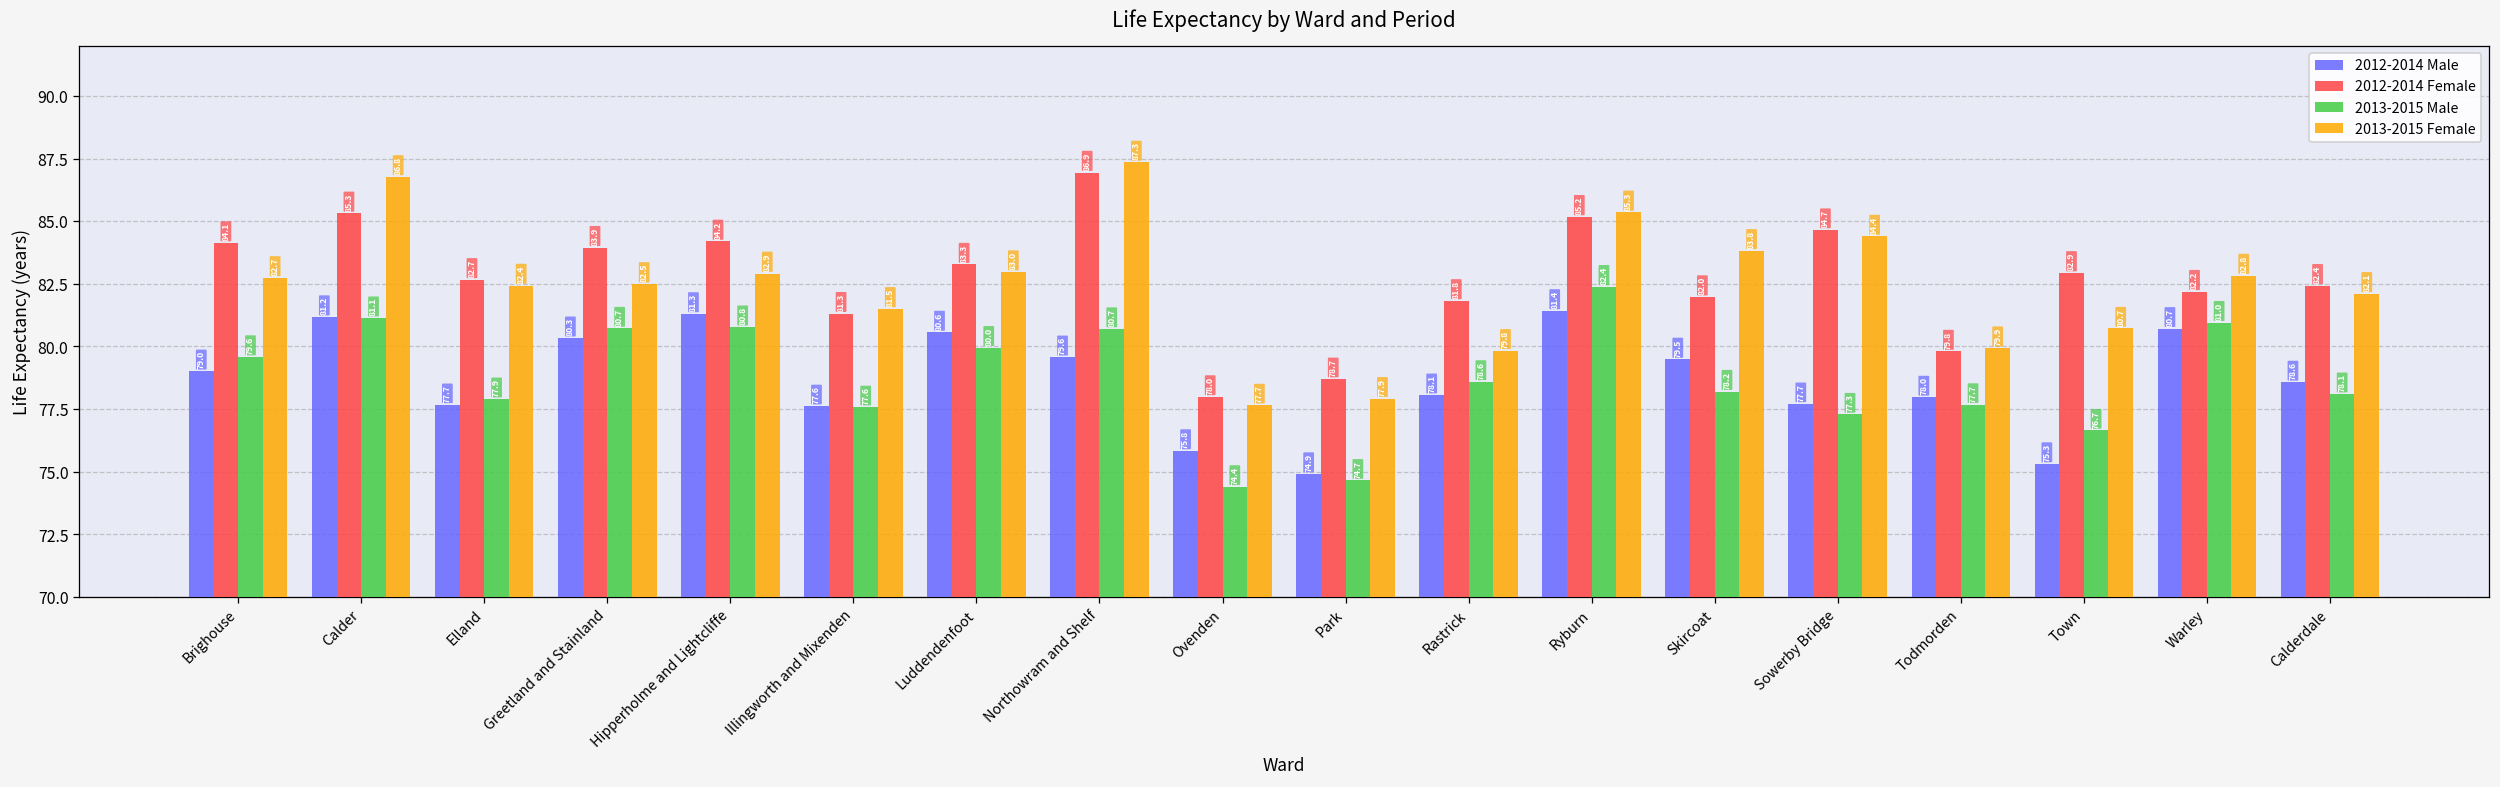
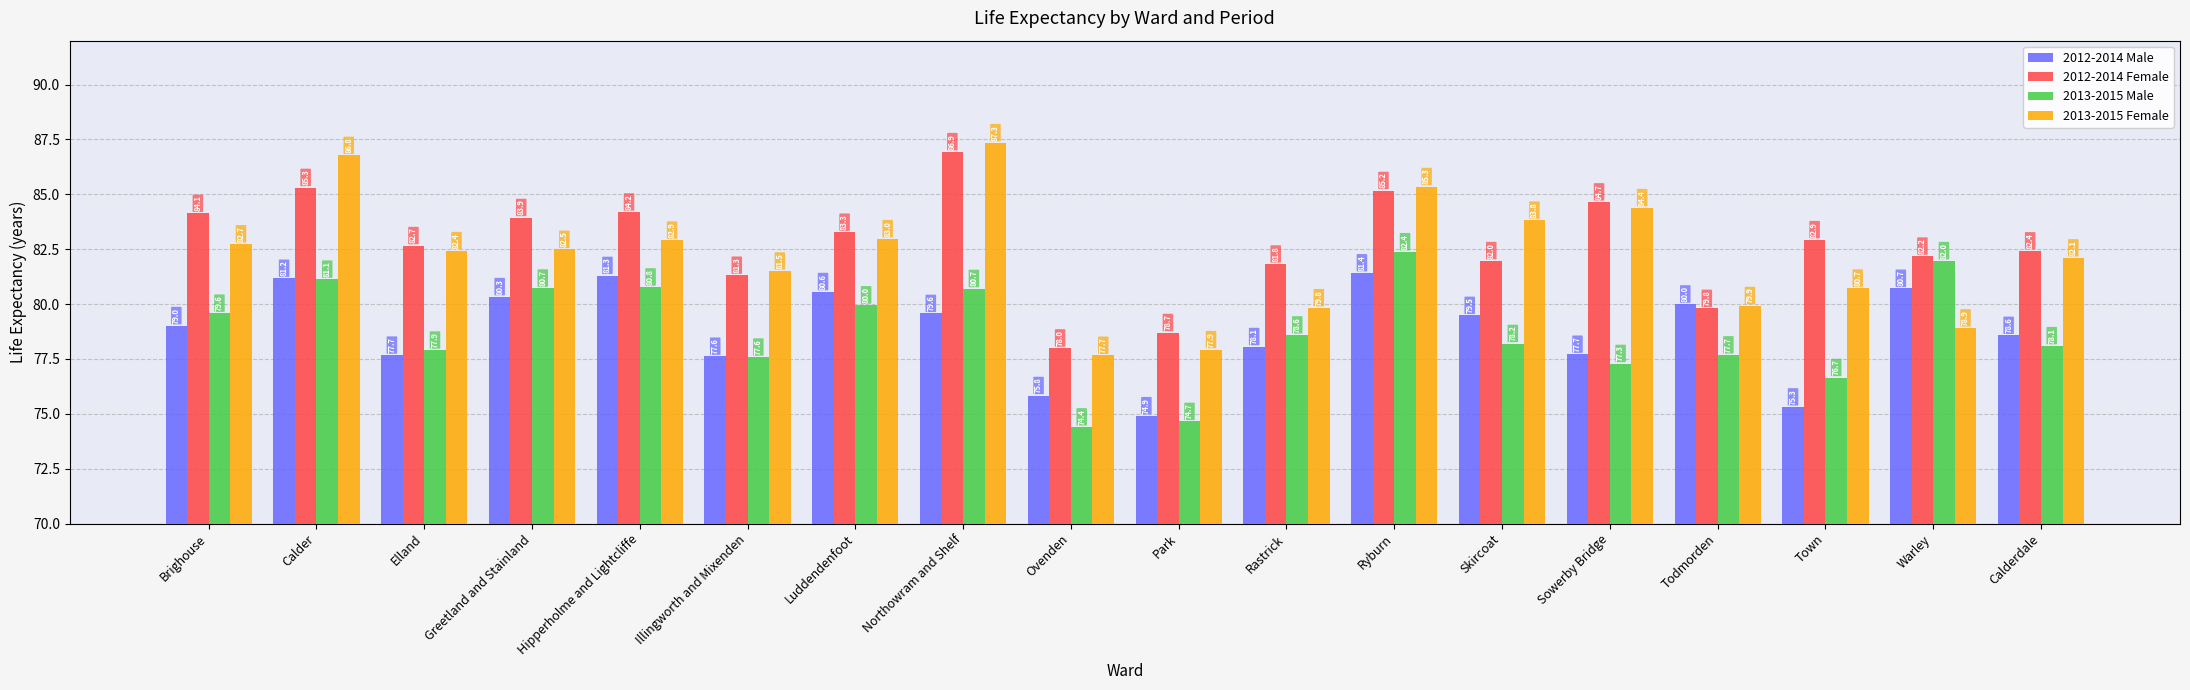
2012-2014 Male, Todmorden: 78.0 -> 80.0
2013-2015 Male, Warley: 81.0 -> 82.0
2013-2015 Female, Warley: 82.8 -> 78.9
